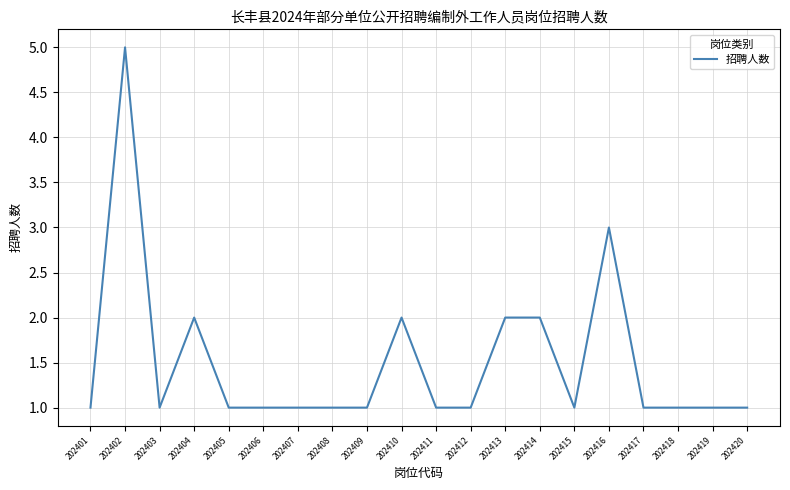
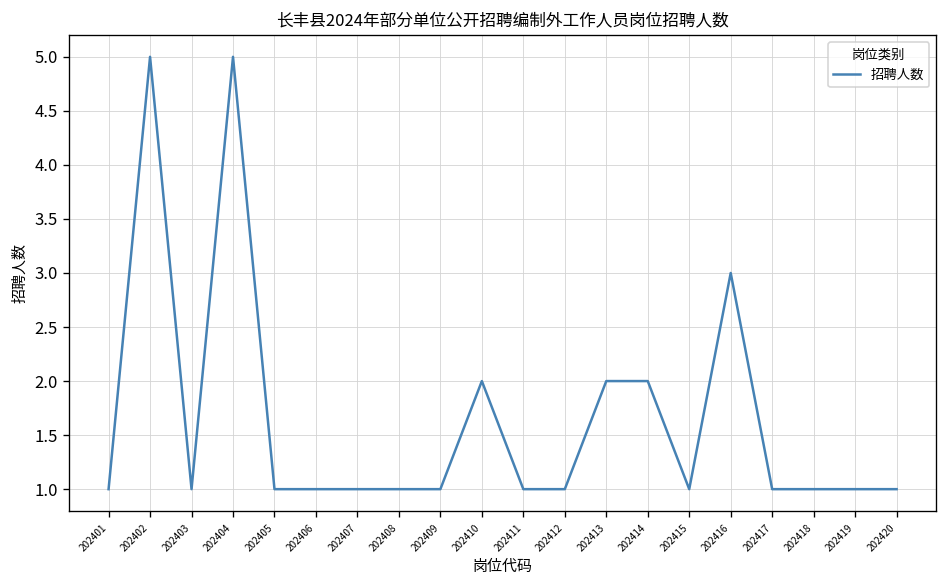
202404: 2 -> 5
